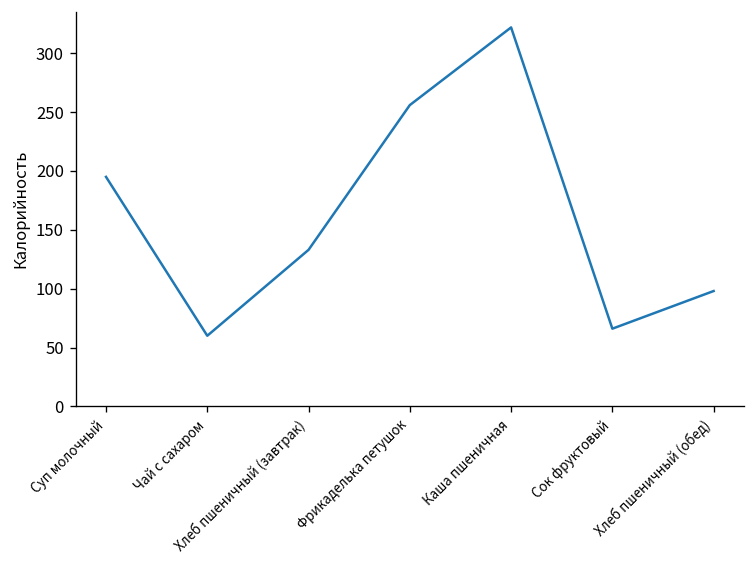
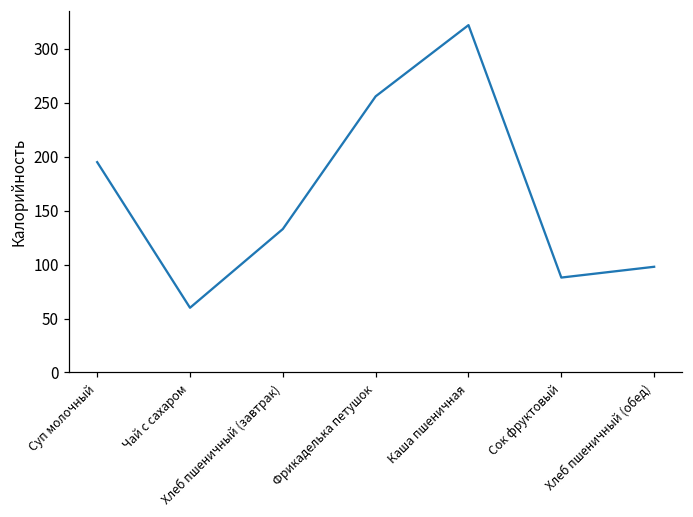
Сок фруктовый: 70 -> 90
